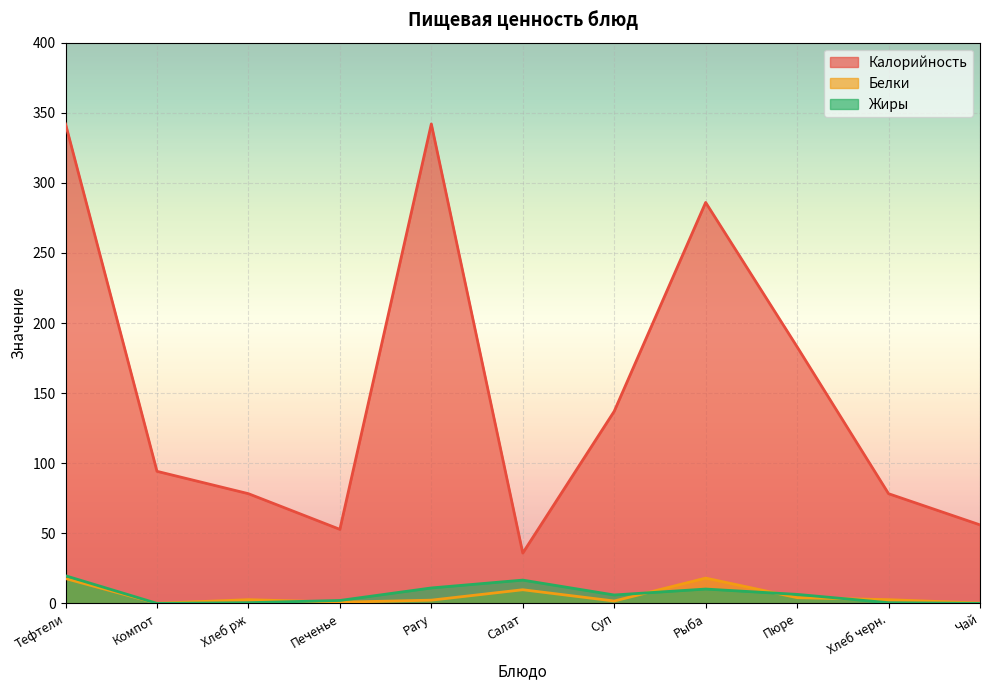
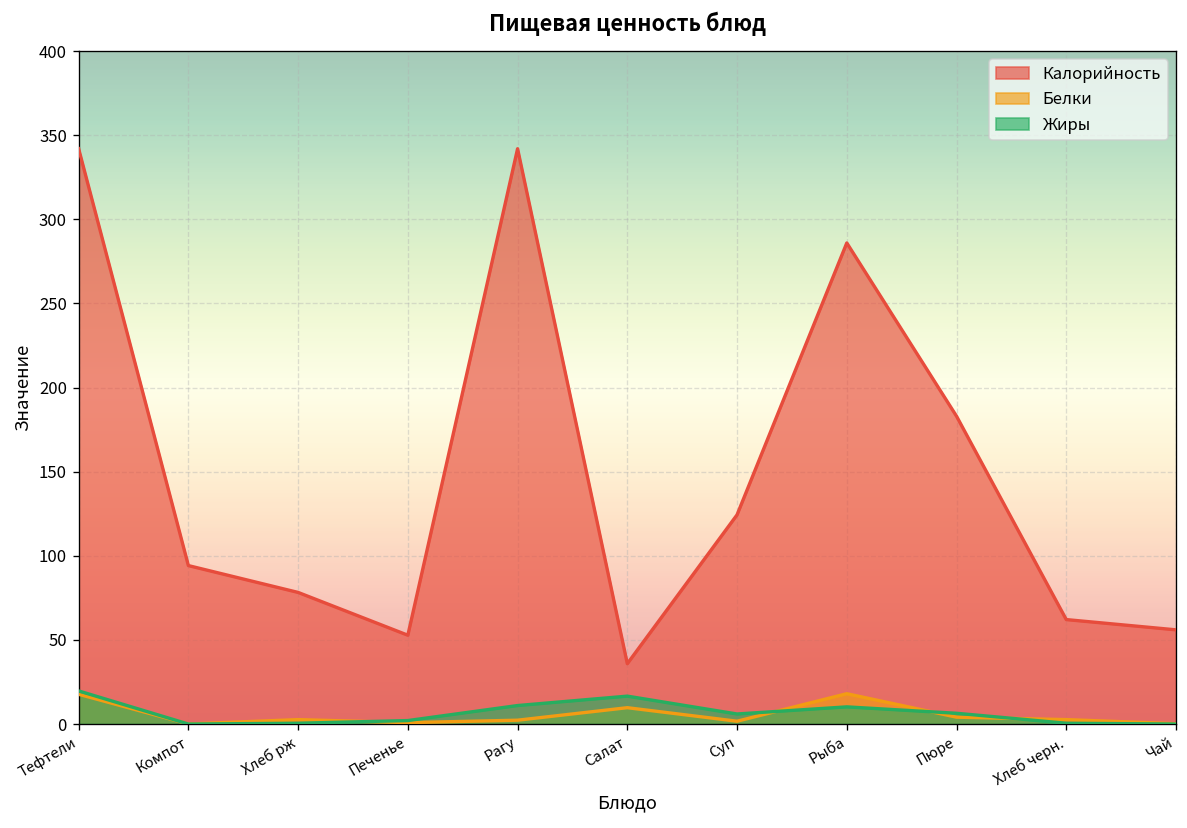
Калорийность, Суп: 137 -> 124
Калорийность, Хлеб черн.: 78 -> 62
